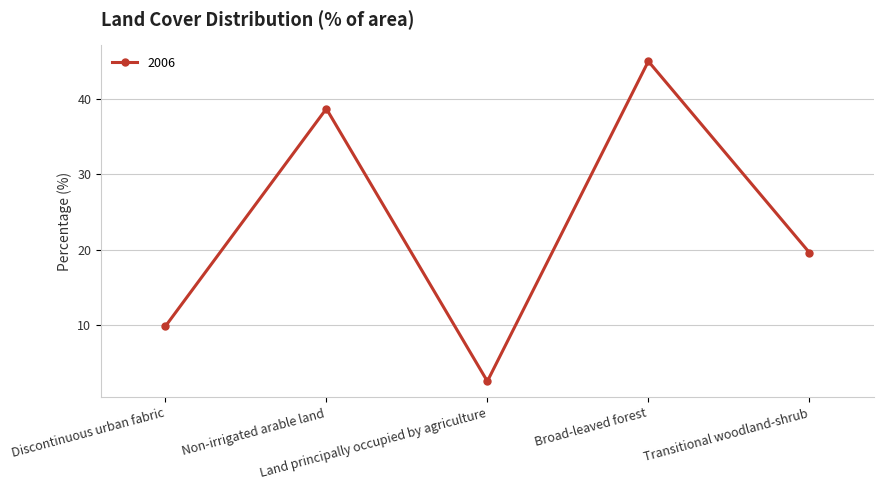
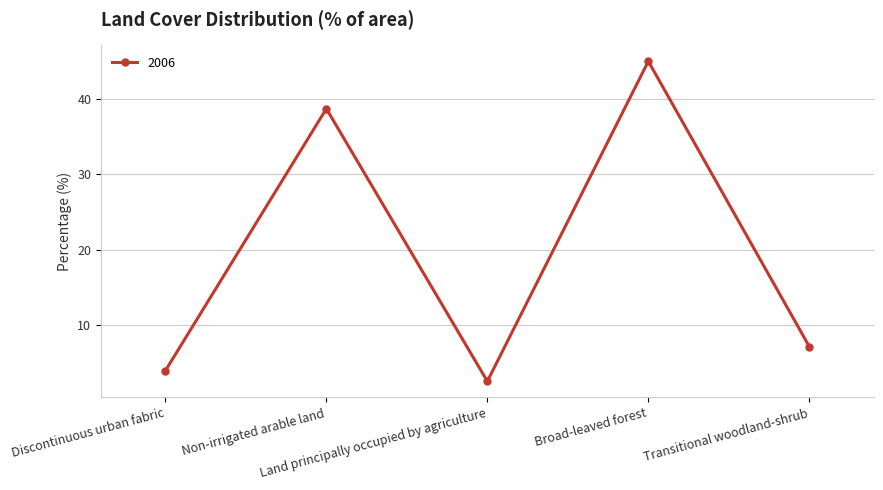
Discontinuous urban fabric: 10 -> 4
Transitional woodland-shrub: 20 -> 7
